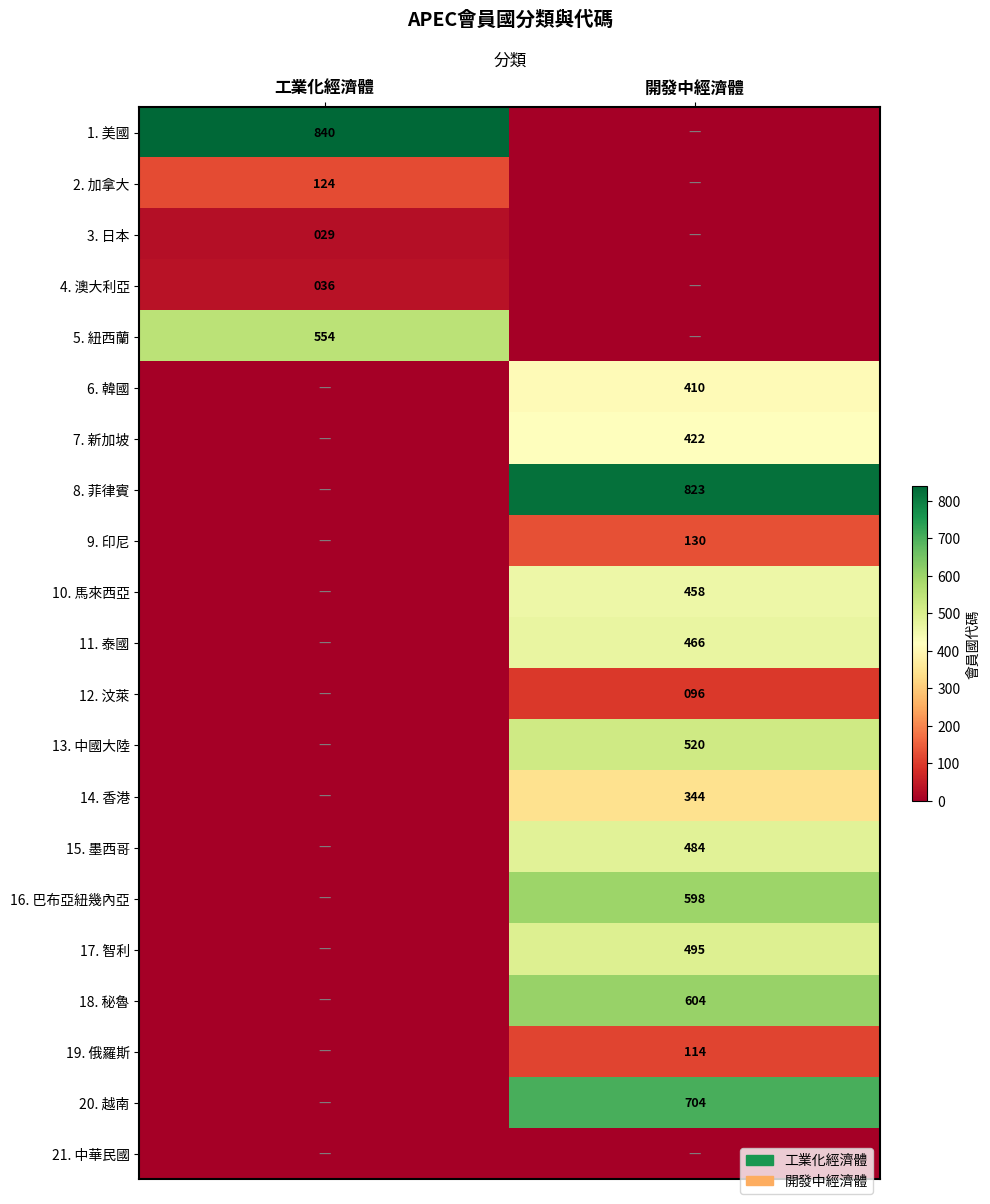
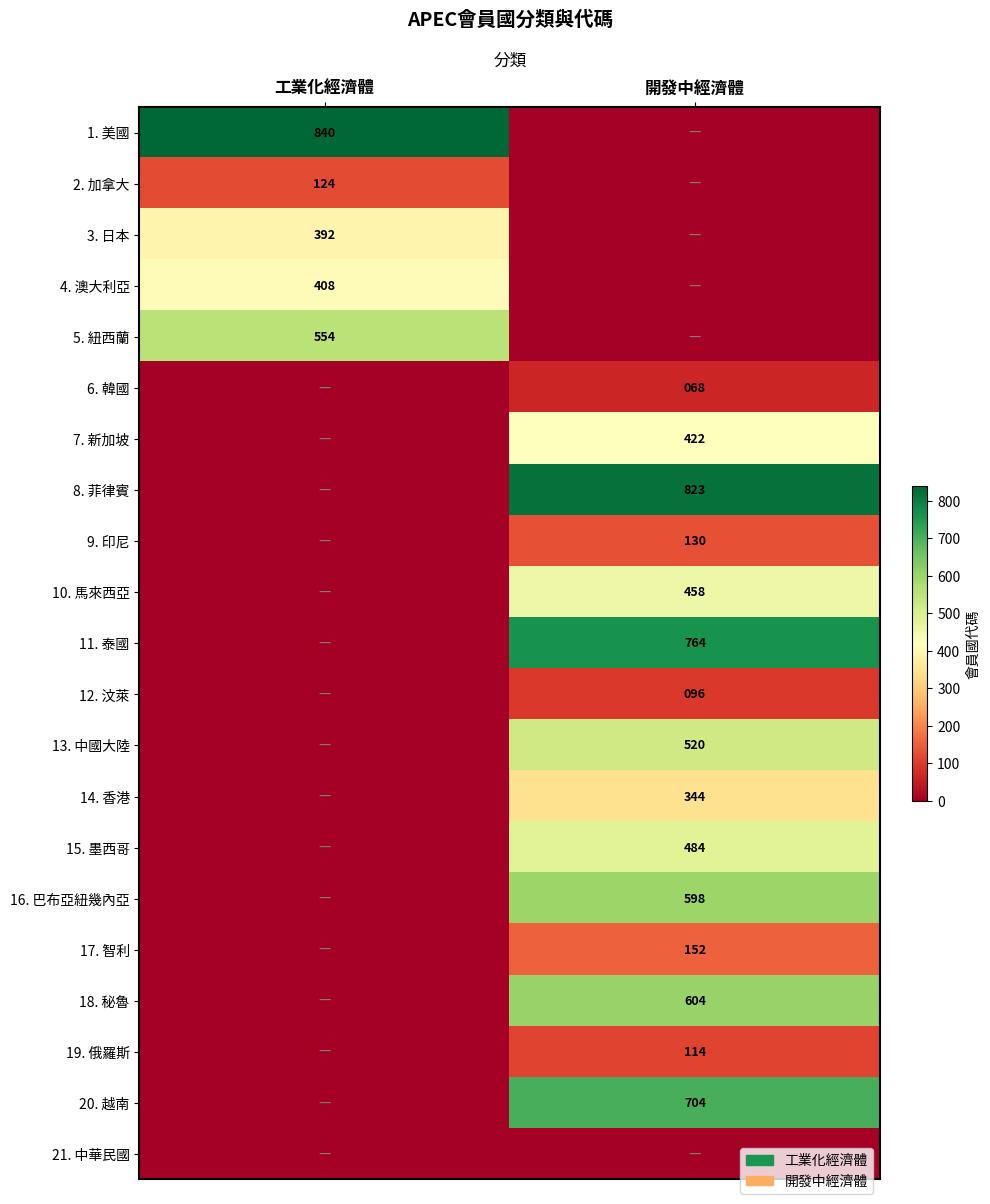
3. 日本, 工業化經濟體: 029 -> 392
4. 澳大利亞, 工業化經濟體: 036 -> 408
6. 韓國, 開發中經濟體: 410 -> 068
11. 泰國, 開發中經濟體: 466 -> 764
17. 智利, 開發中經濟體: 495 -> 152
